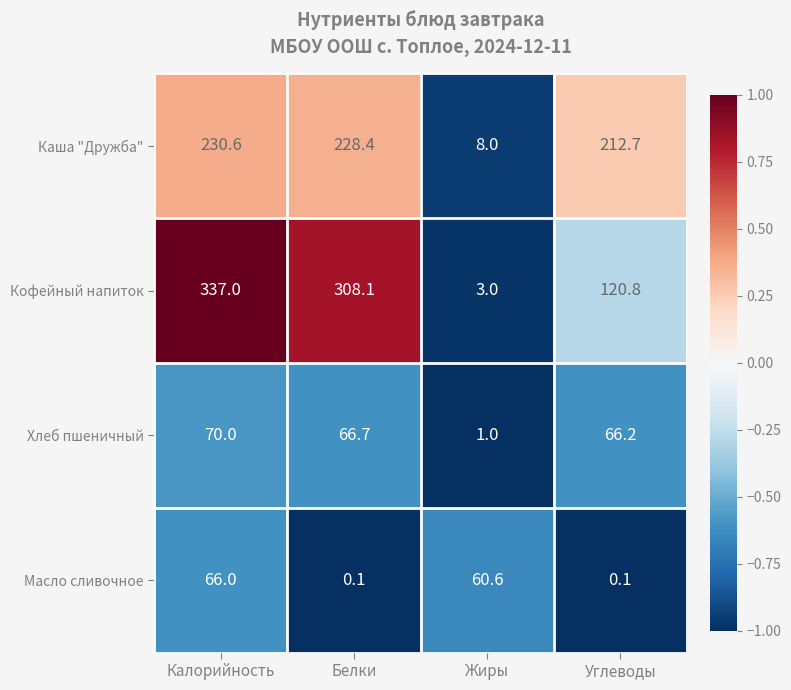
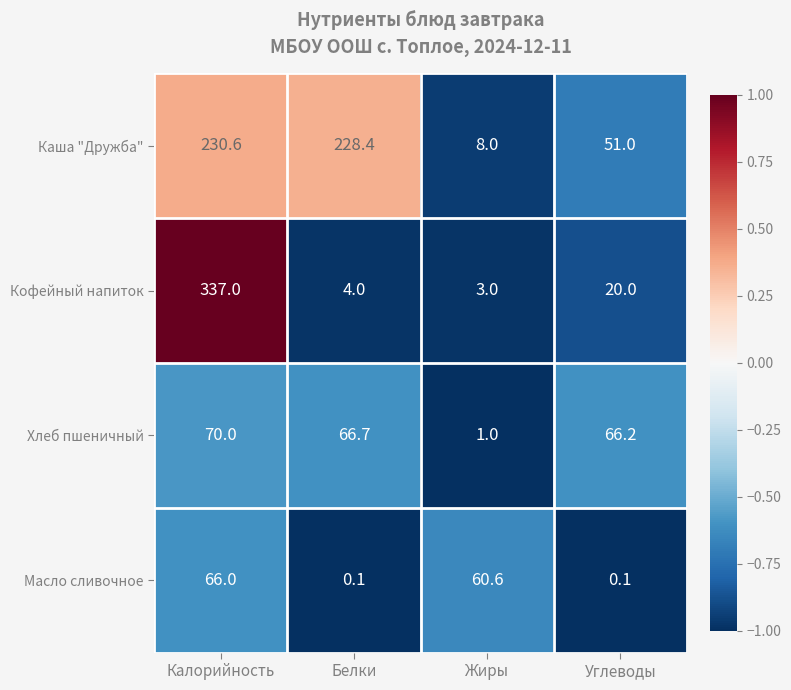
Каша "Дружба", Углеводы: 212.7 -> 51.0
Кофейный напиток, Белки: 308.1 -> 4.0
Кофейный напиток, Углеводы: 120.8 -> 20.0
